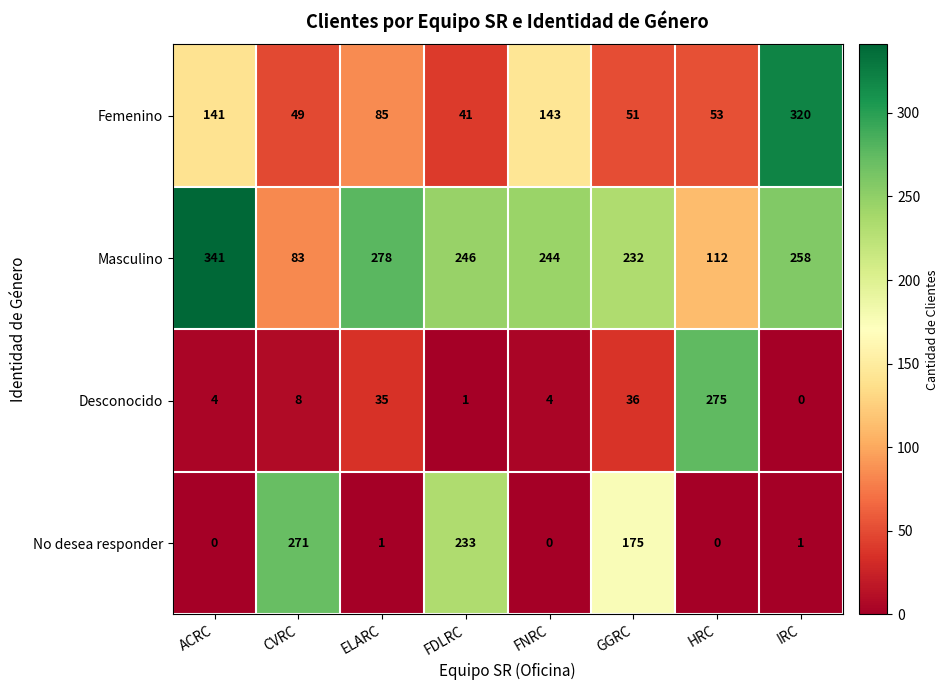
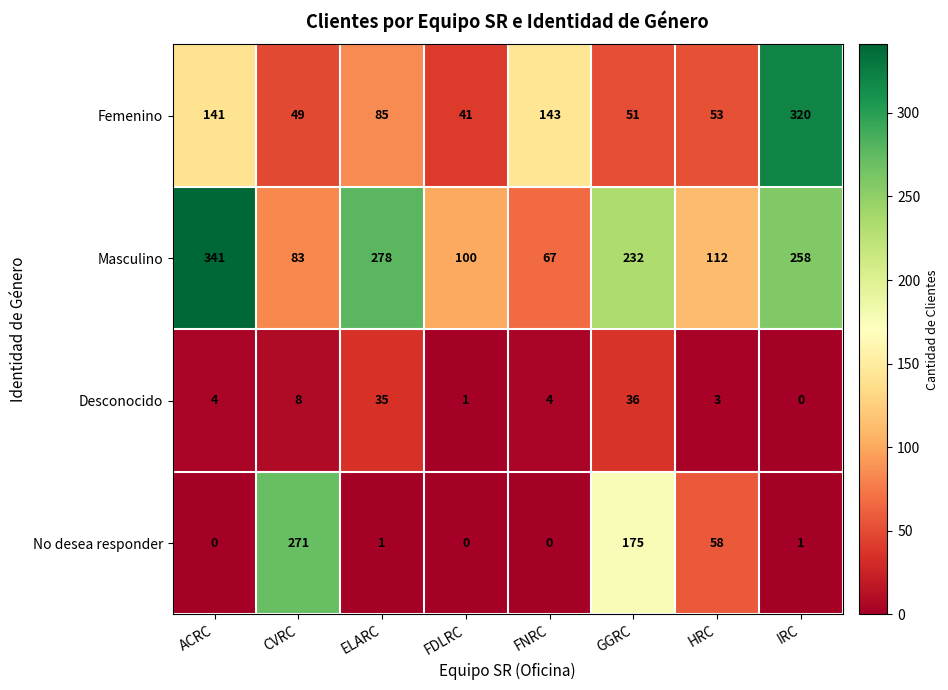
Masculino, FDLRC: 246 -> 100
Masculino, FNRC: 244 -> 67
Desconocido, HRC: 275 -> 3
No desea responder, FDLRC: 233 -> 0
No desea responder, HRC: 0 -> 58
